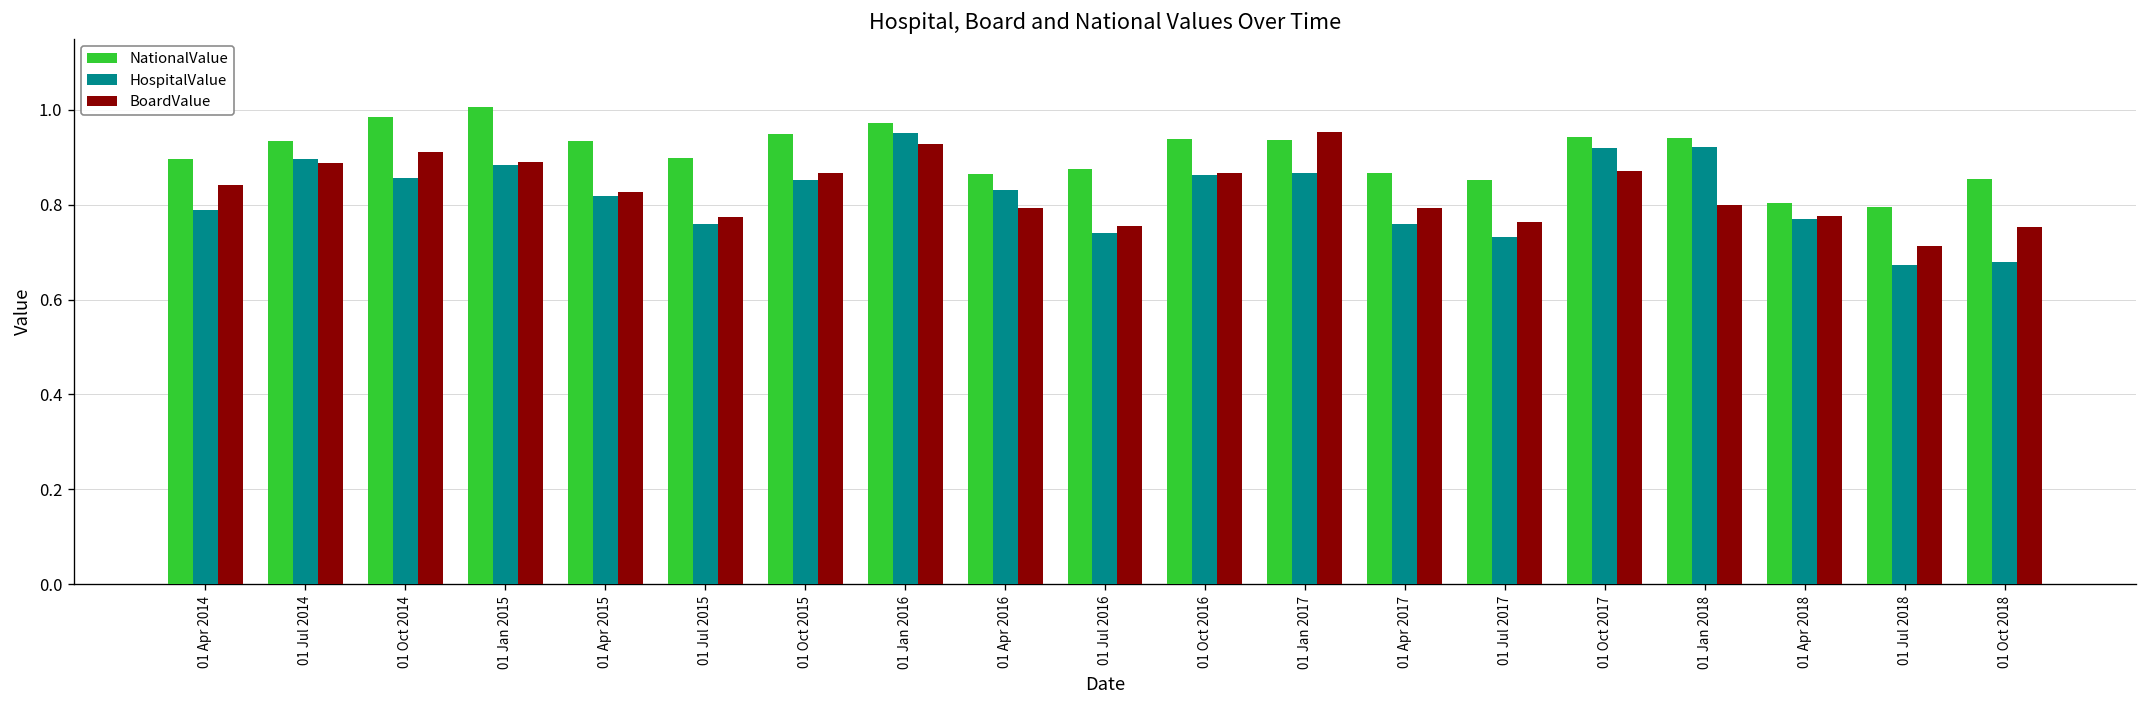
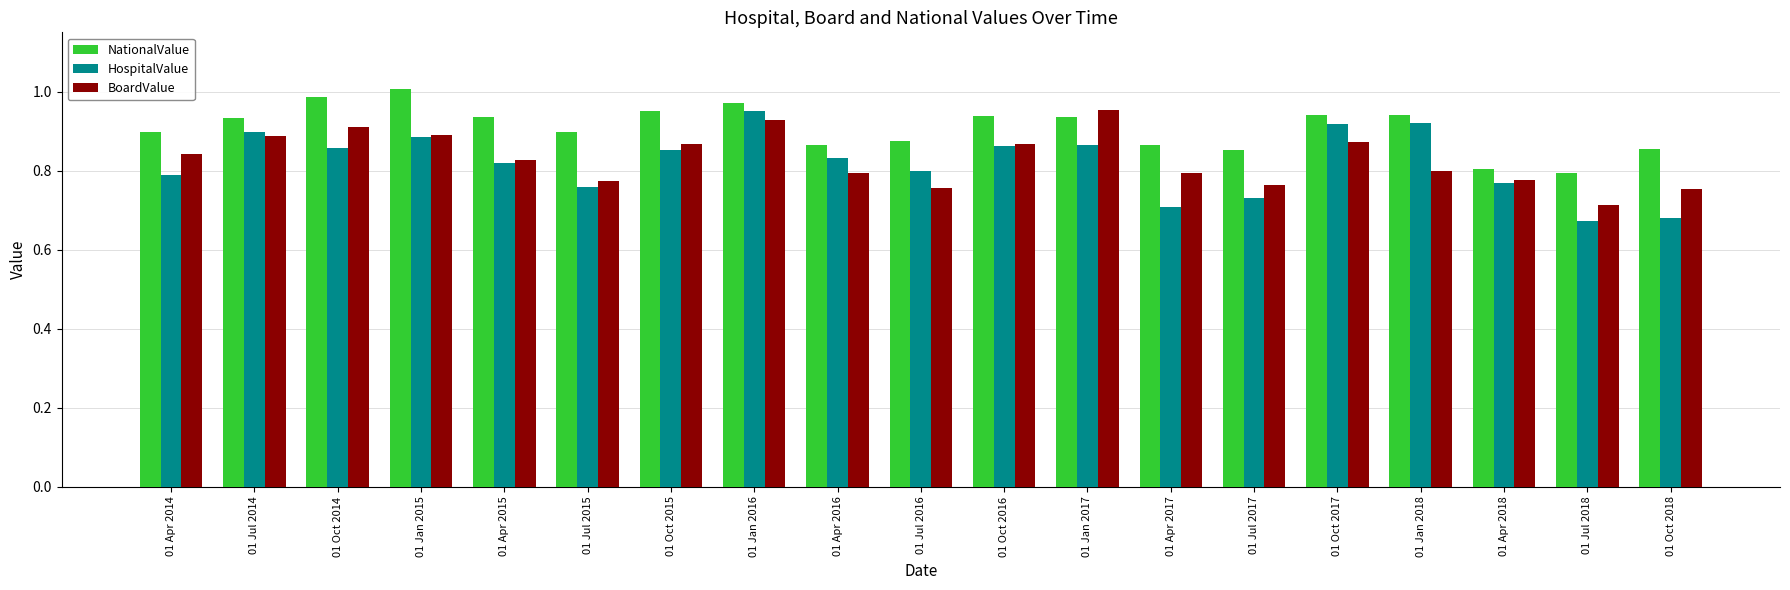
HospitalValue, 01 Jul 2016: 0.74 -> 0.80
HospitalValue, 01 Apr 2017: 0.76 -> 0.71
